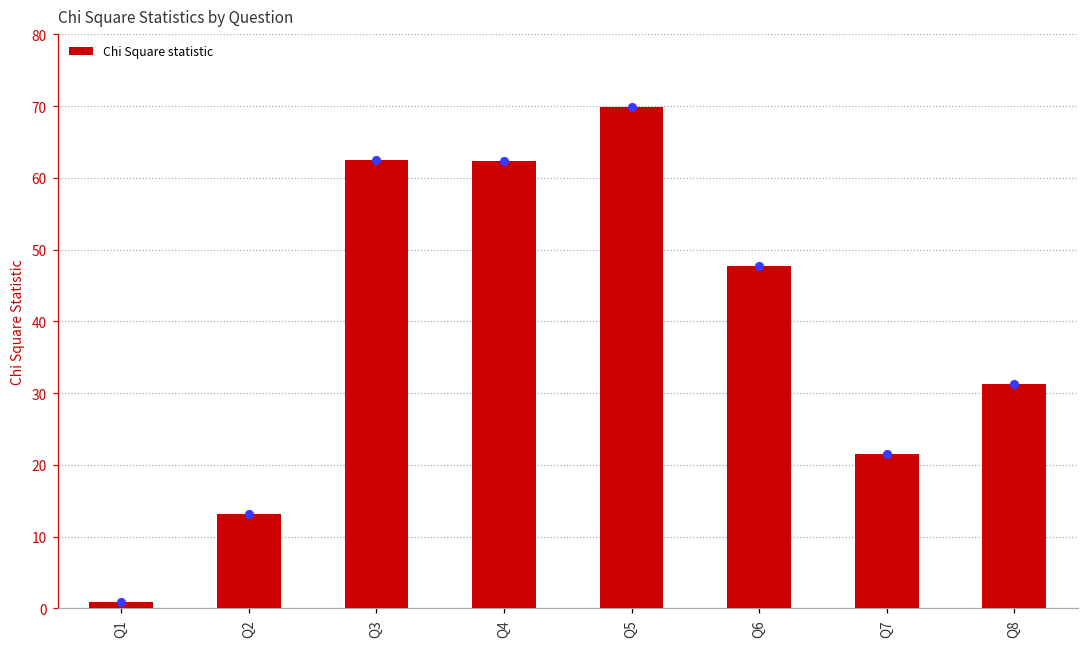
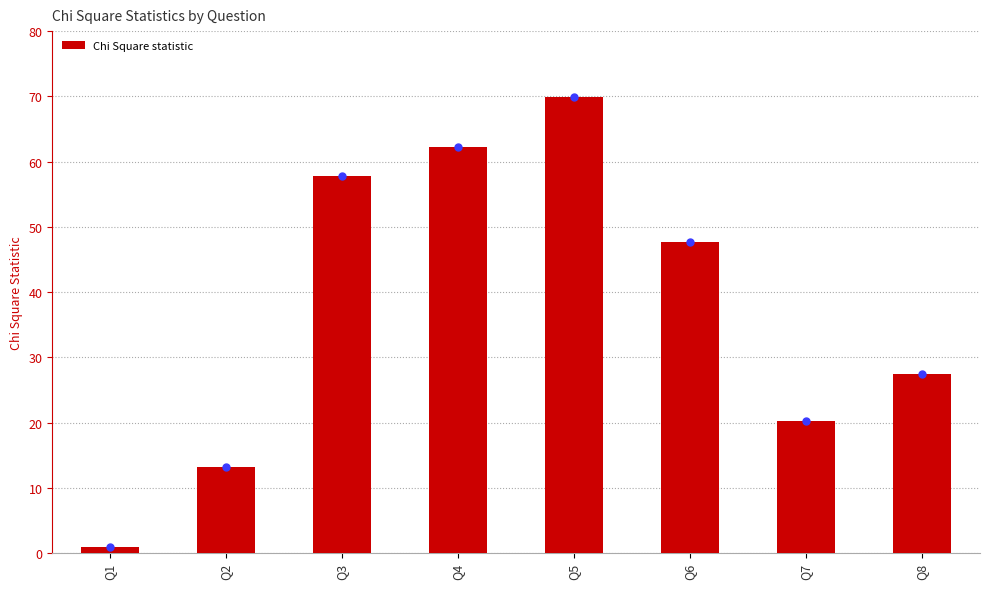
Chi Square statistic, Q3: 62 -> 58
Chi Square statistic, Q7: 22 -> 20
Chi Square statistic, Q8: 31 -> 27
